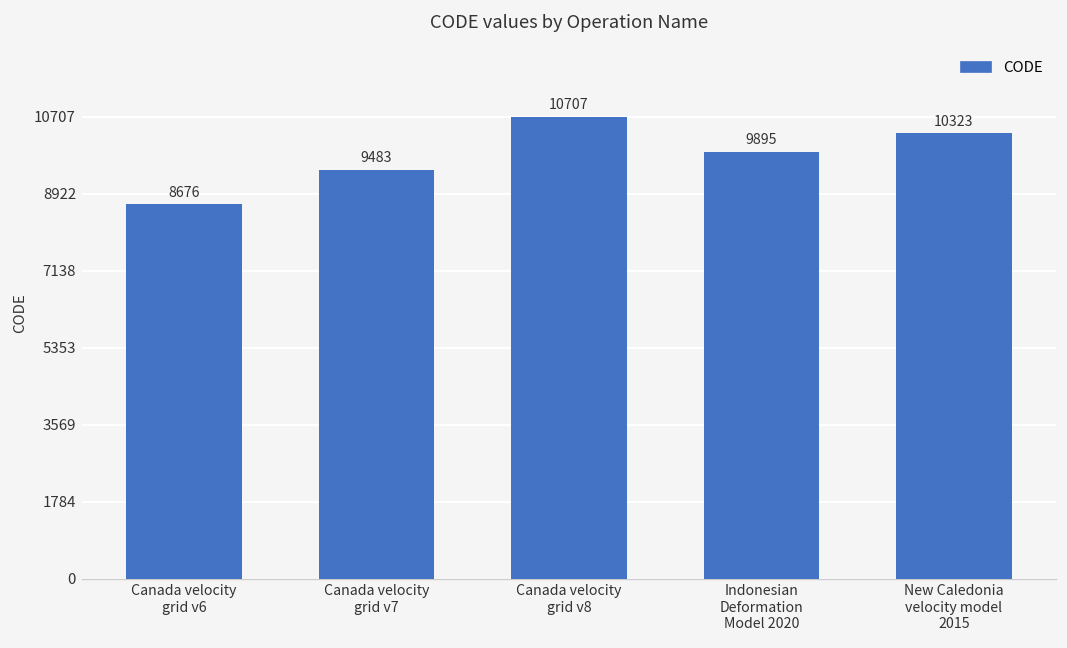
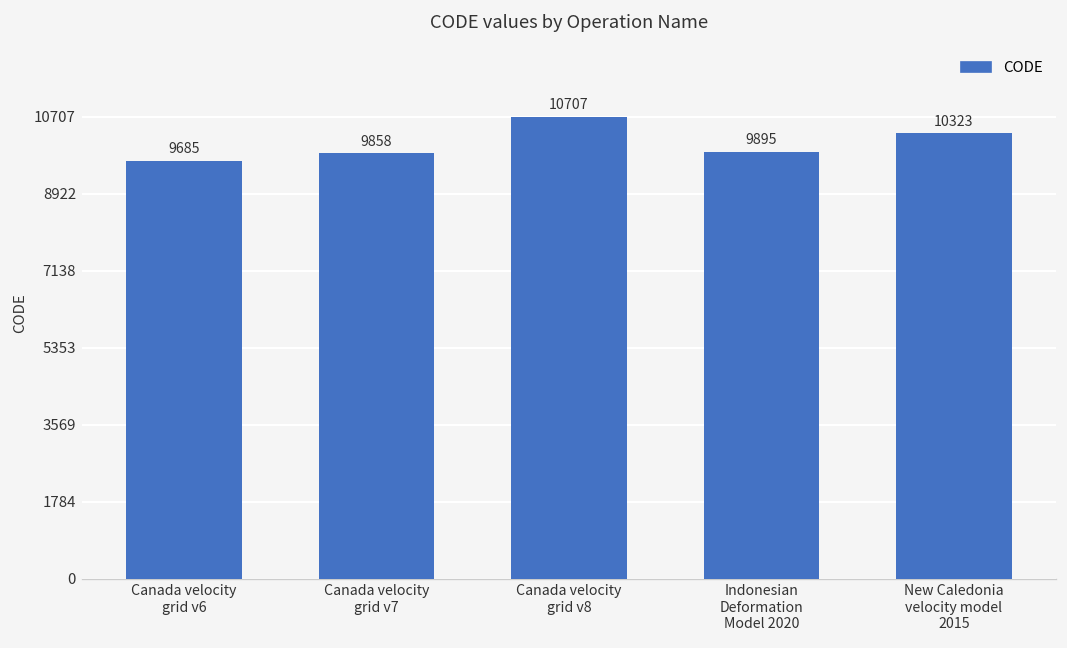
Canada velocity grid v6: 8676 -> 9685
Canada velocity grid v7: 9483 -> 9858
